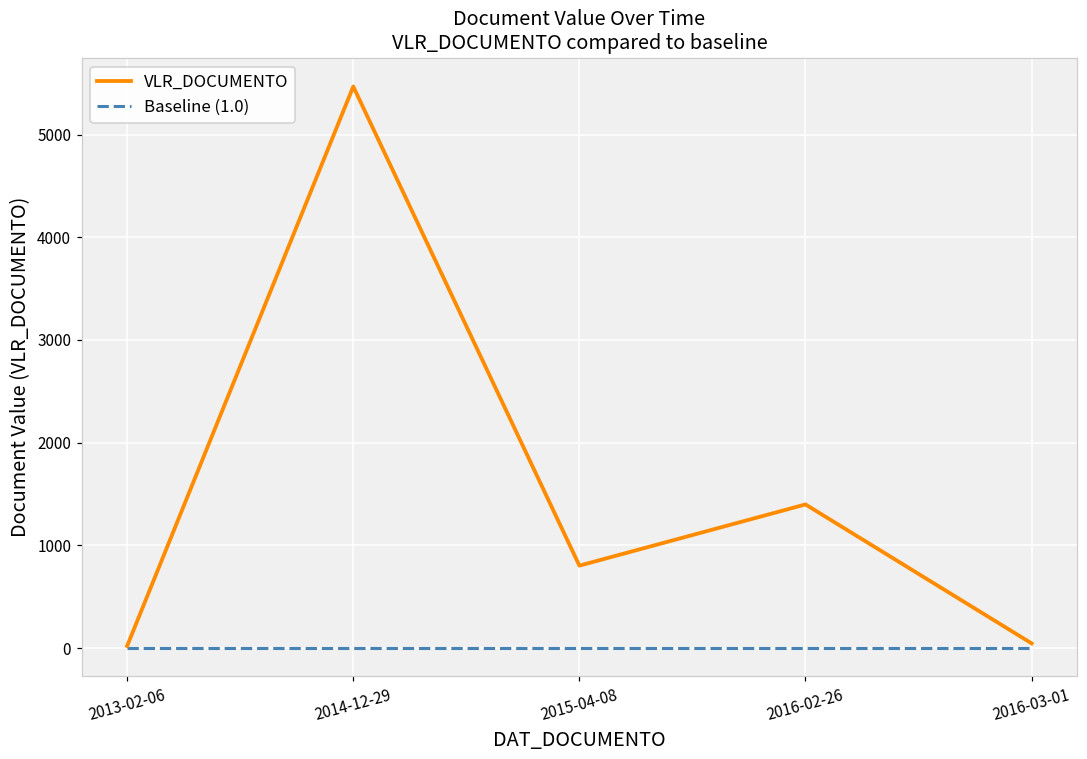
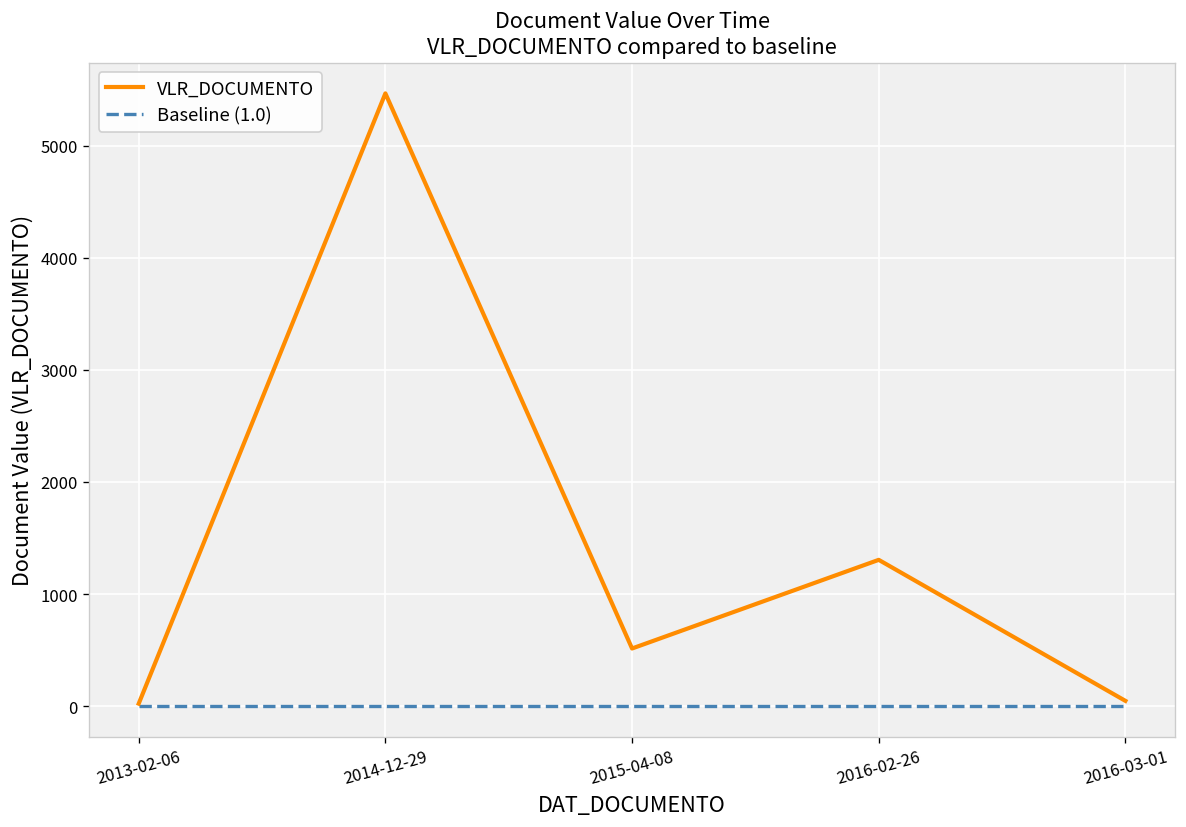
VLR_DOCUMENTO, 2015-04-08: 800 -> 500
VLR_DOCUMENTO, 2016-02-26: 1400 -> 1300
